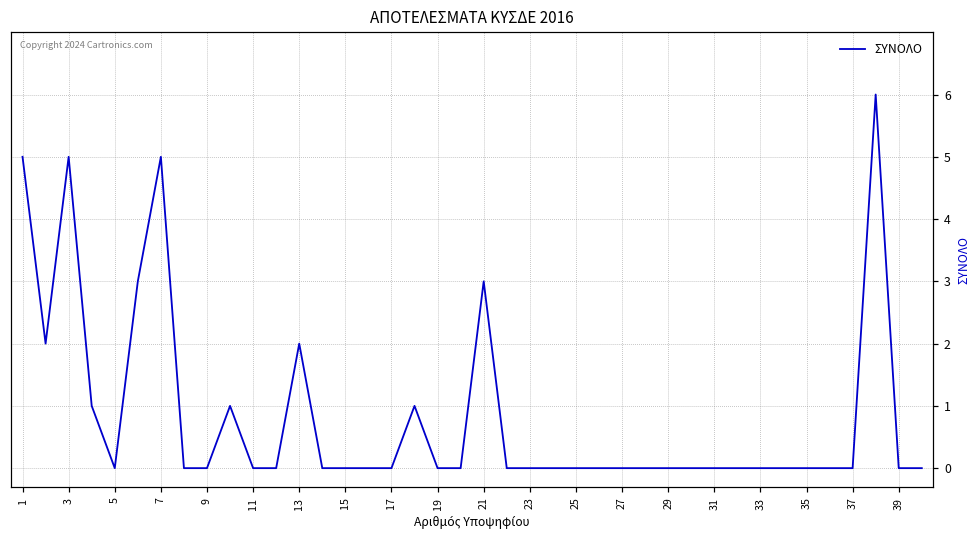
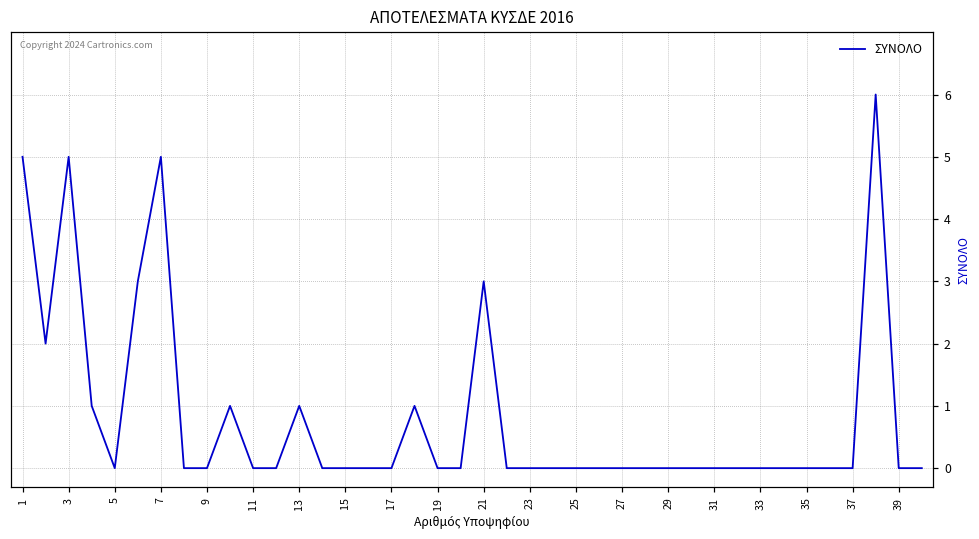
13: 2 -> 1
